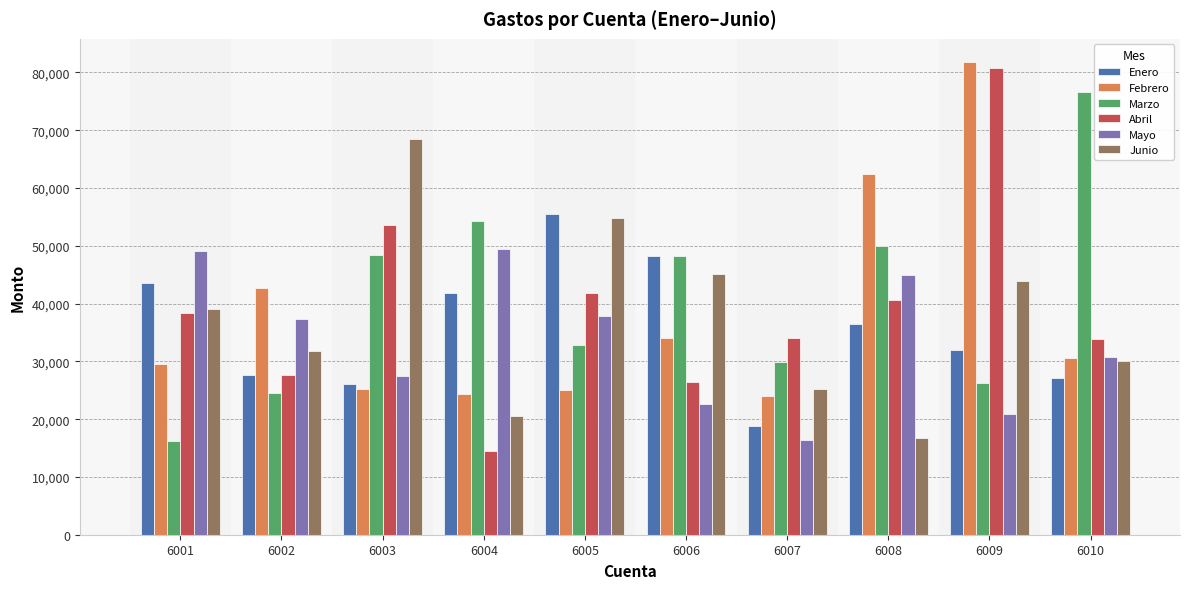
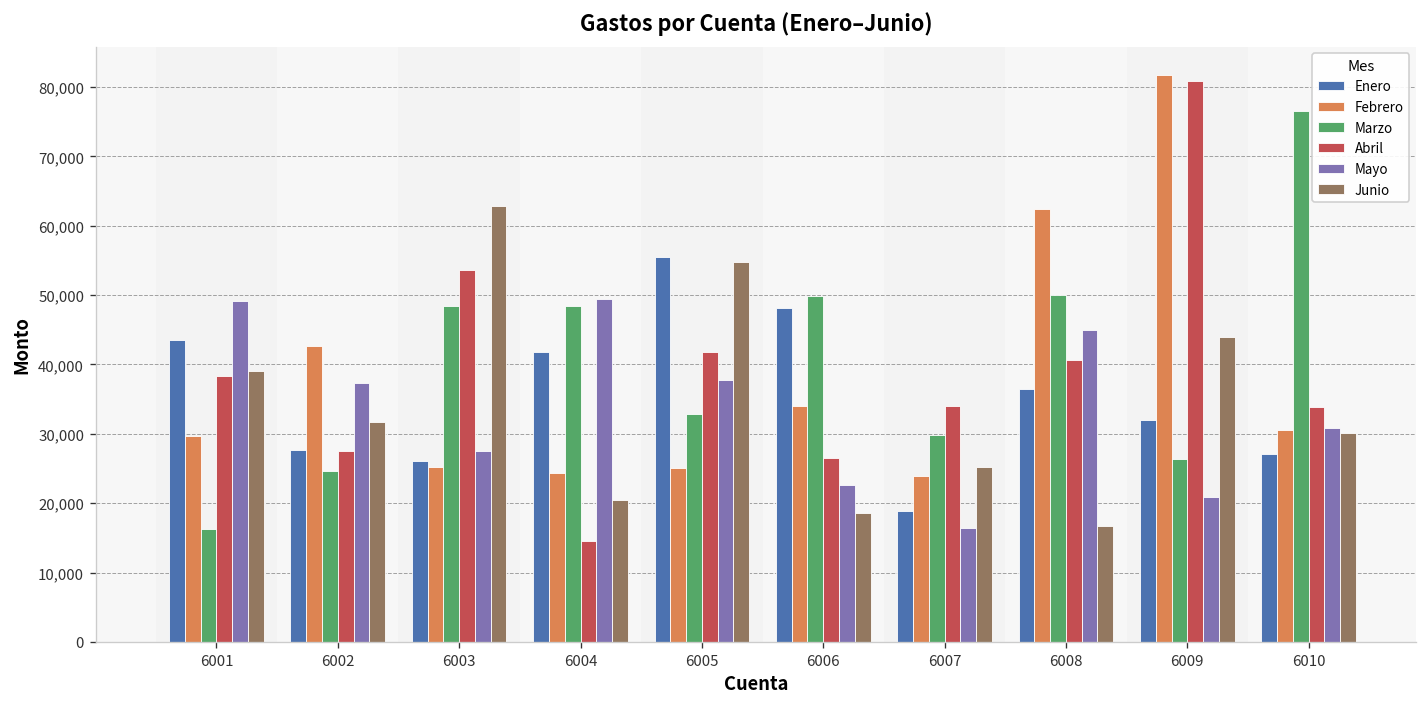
Junio, 6003: 69,000 -> 63,000
Marzo, 6004: 54,000 -> 48,000
Marzo, 6006: 48,000 -> 50,000
Junio, 6006: 45,000 -> 19,000
